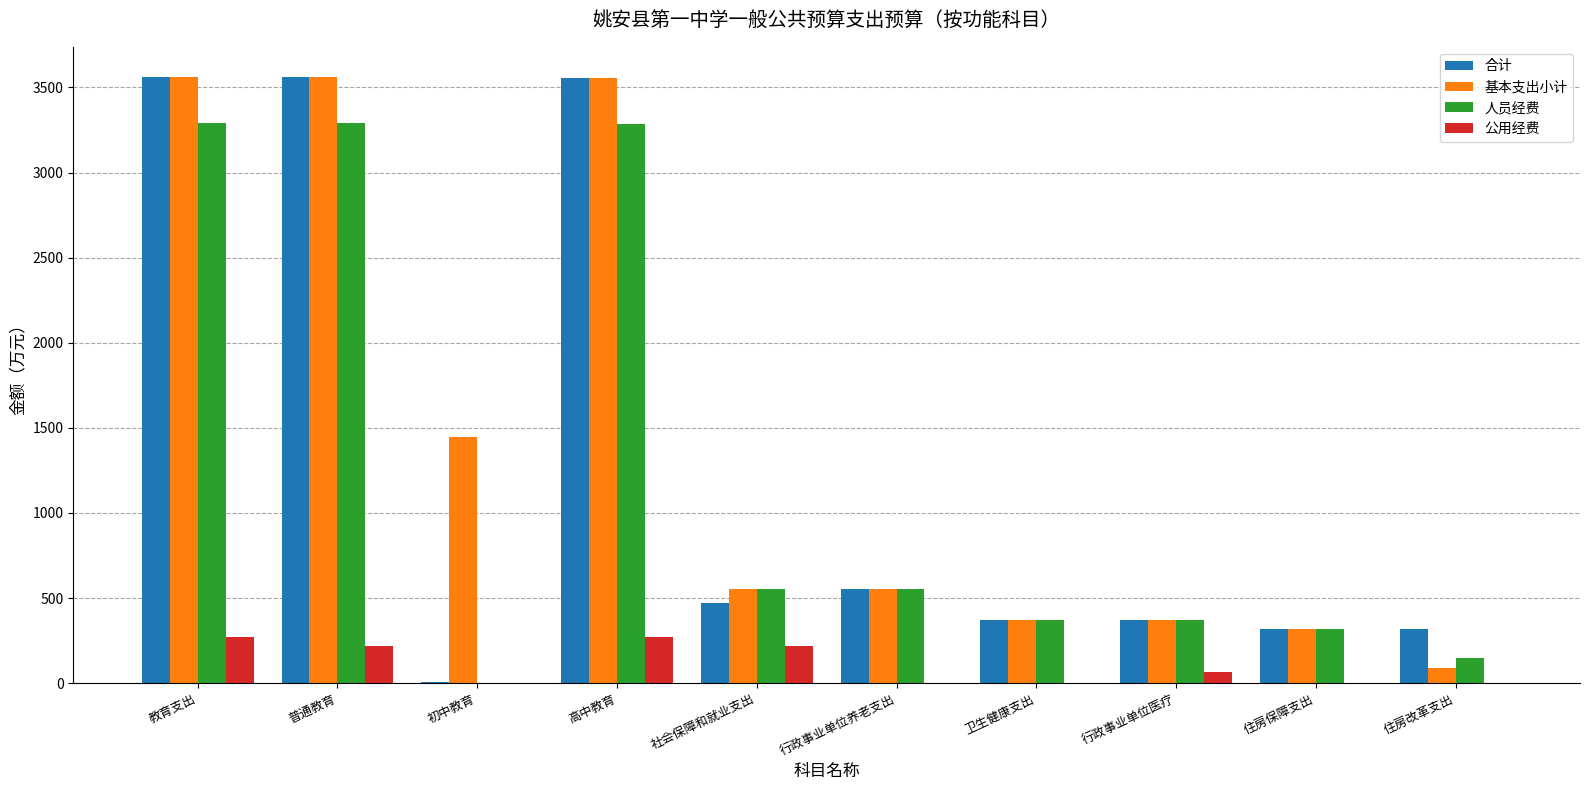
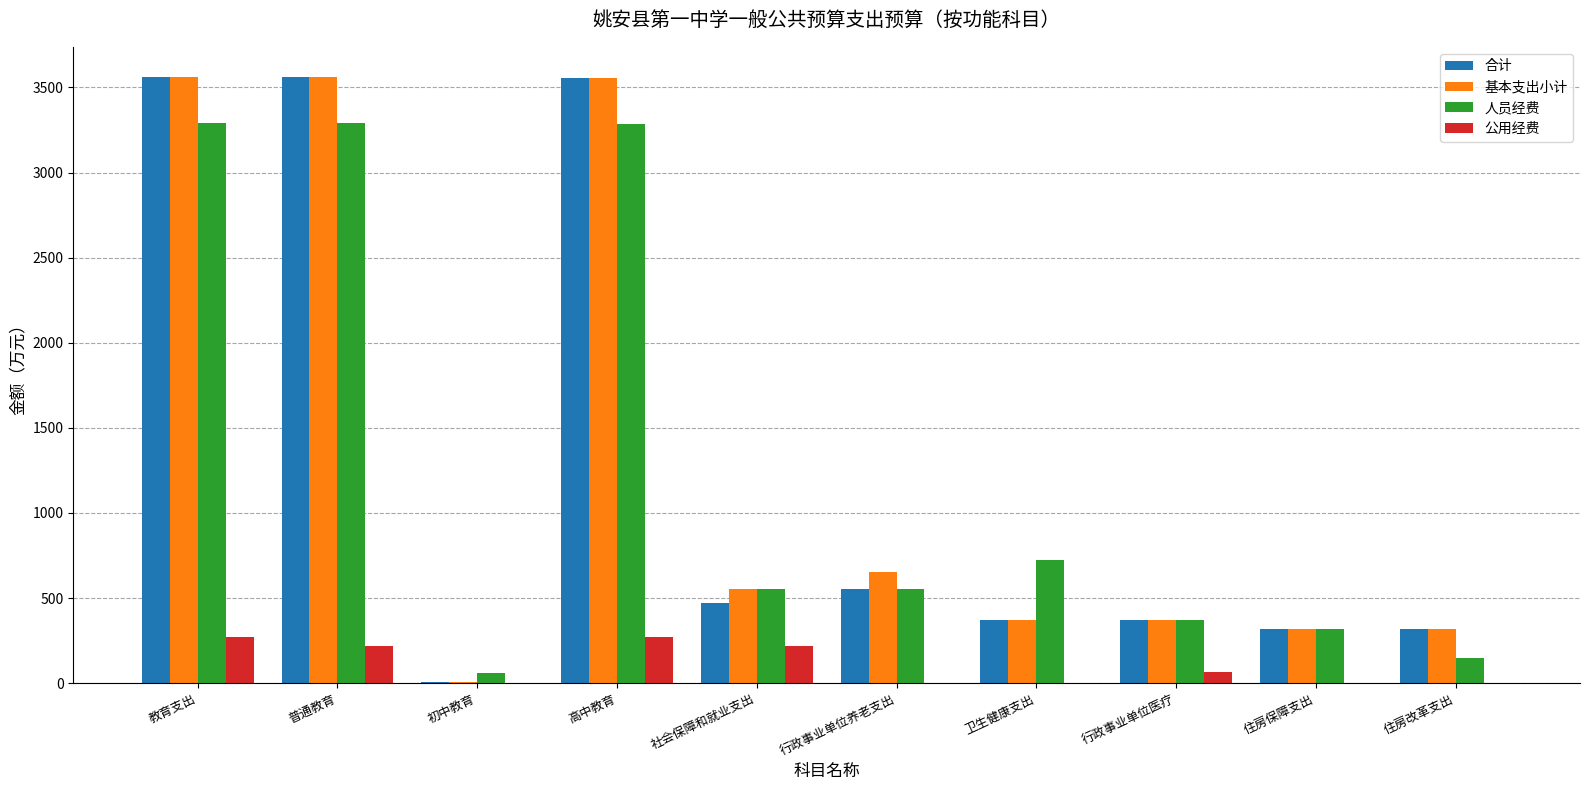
基本支出小计, 初中教育: 1440 -> 10
人员经费, 初中教育: 0 -> 60
基本支出小计, 行政事业单位养老支出: 550 -> 650
人员经费, 卫生健康支出: 370 -> 720
基本支出小计, 住房改革支出: 90 -> 320
